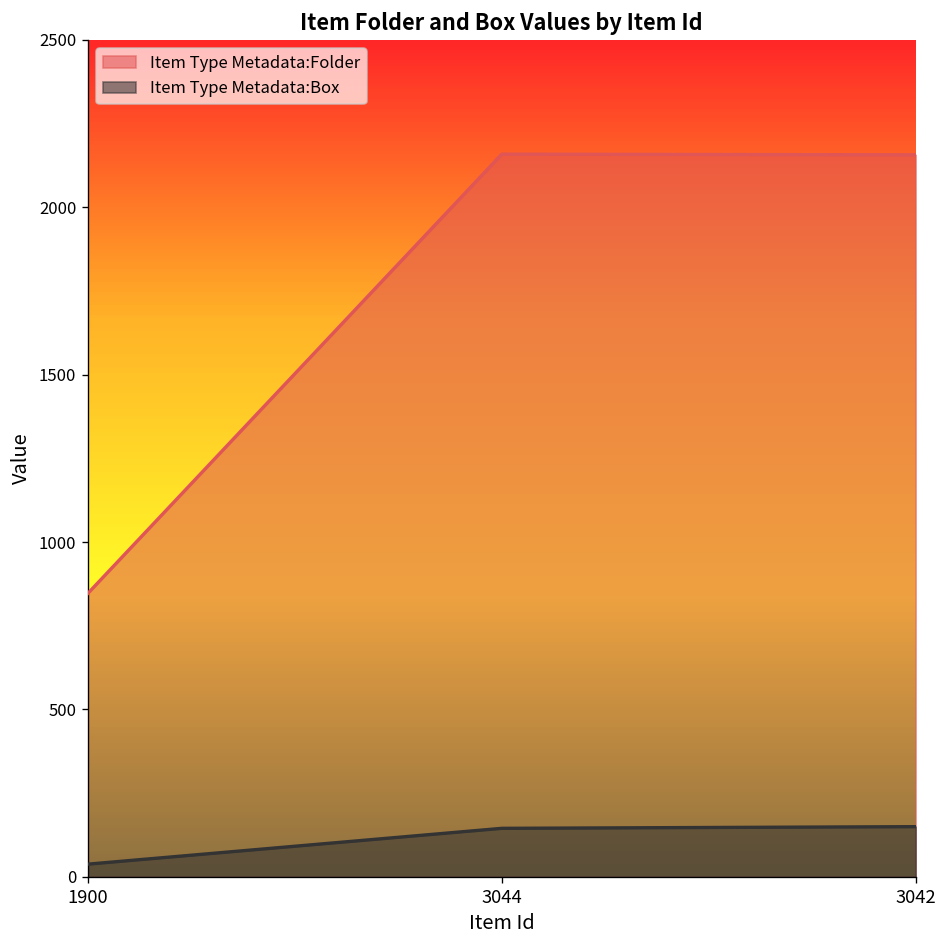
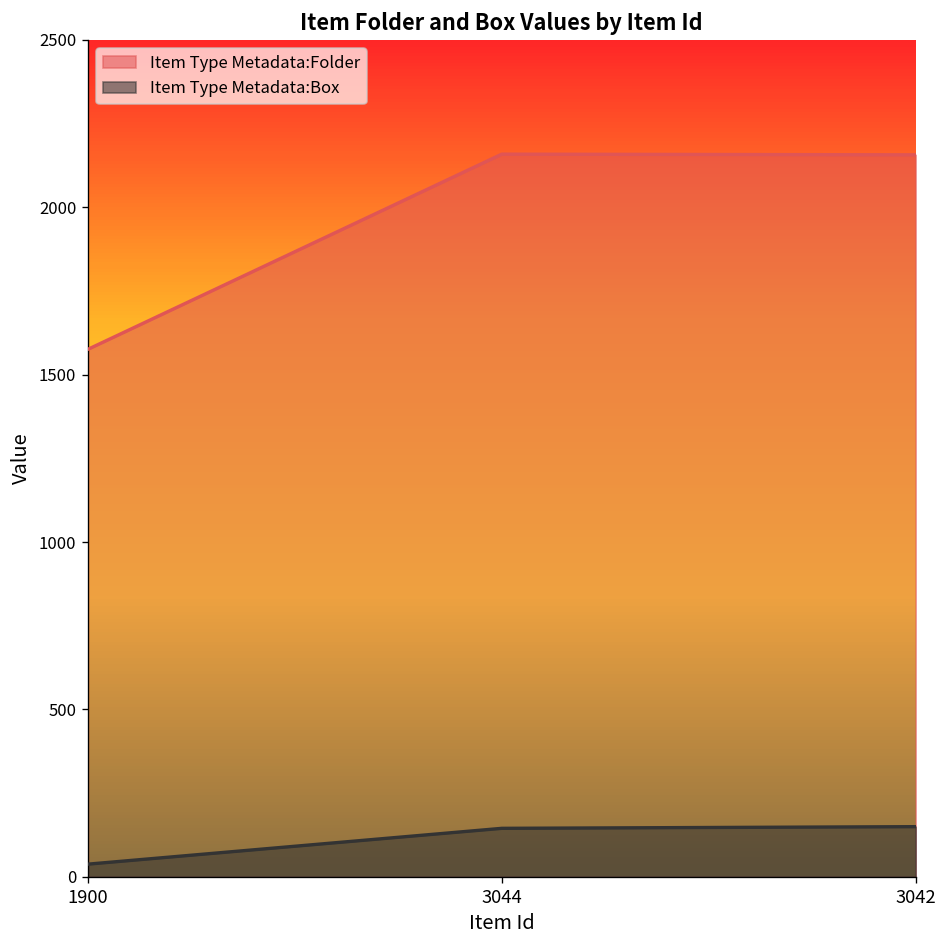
Item Type Metadata:Folder, 1900: 850 -> 1580
